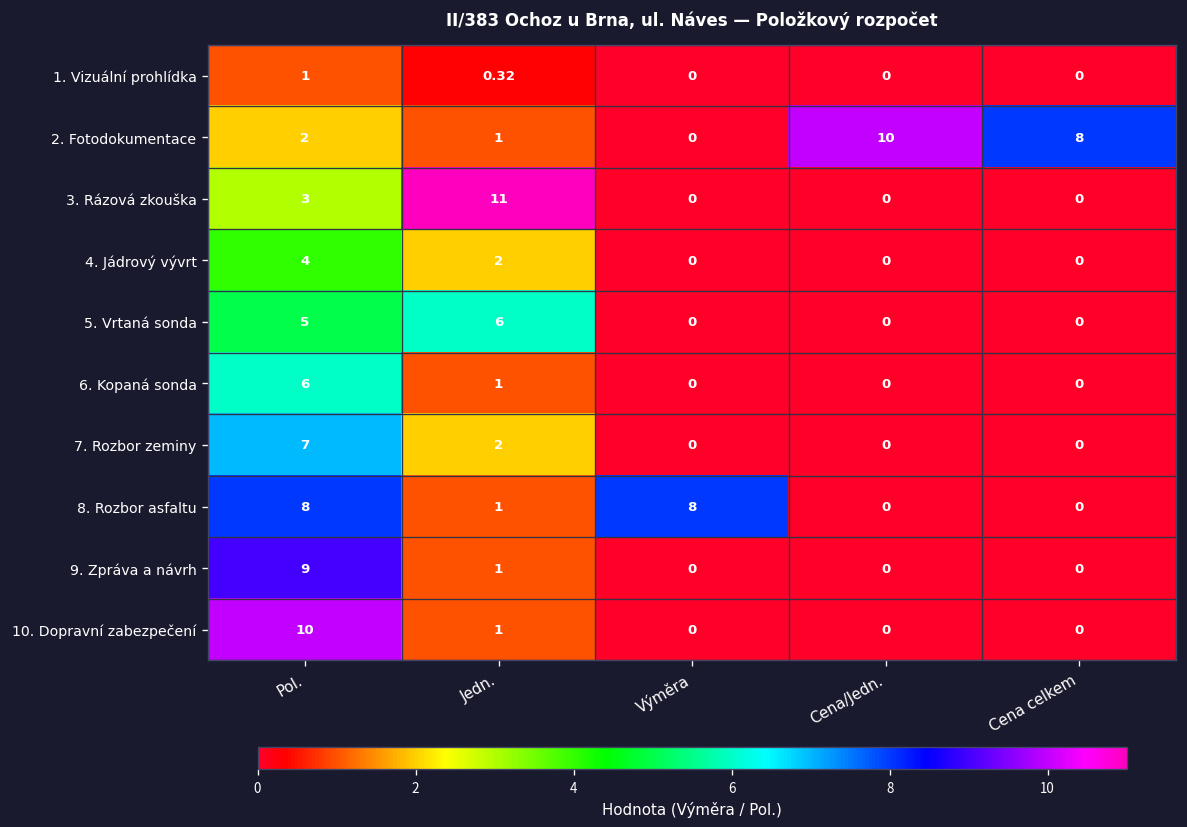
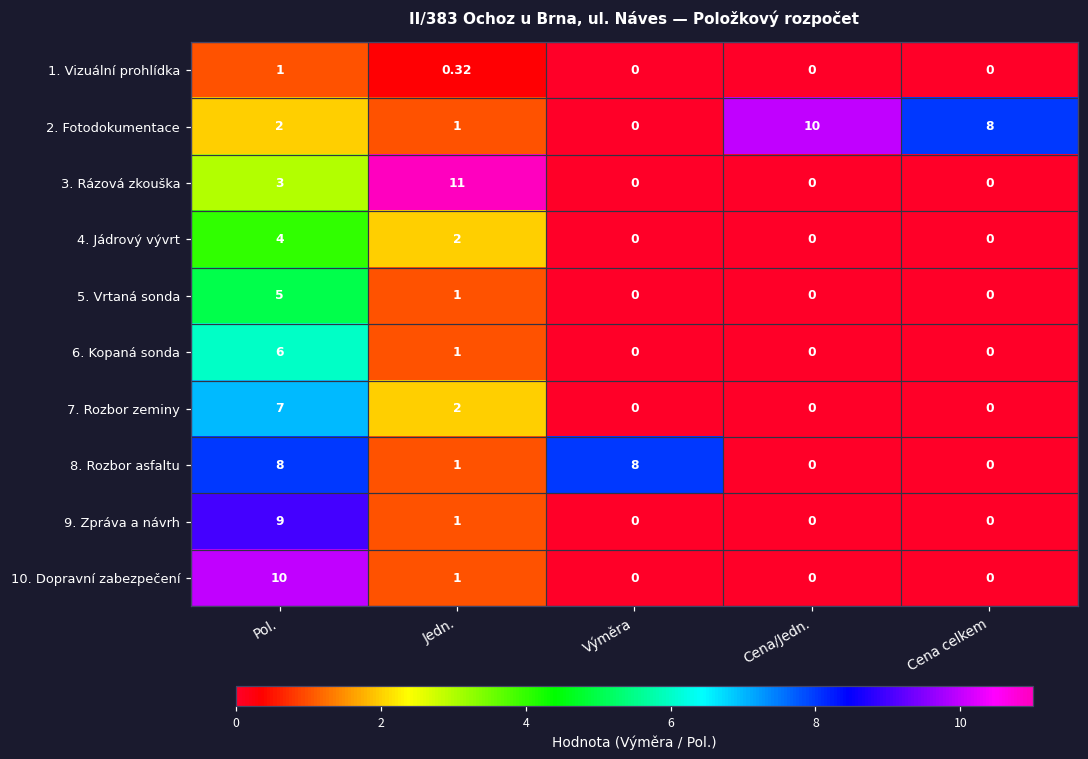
5. Vrtaná sonda, Jedn.: 6 -> 1
